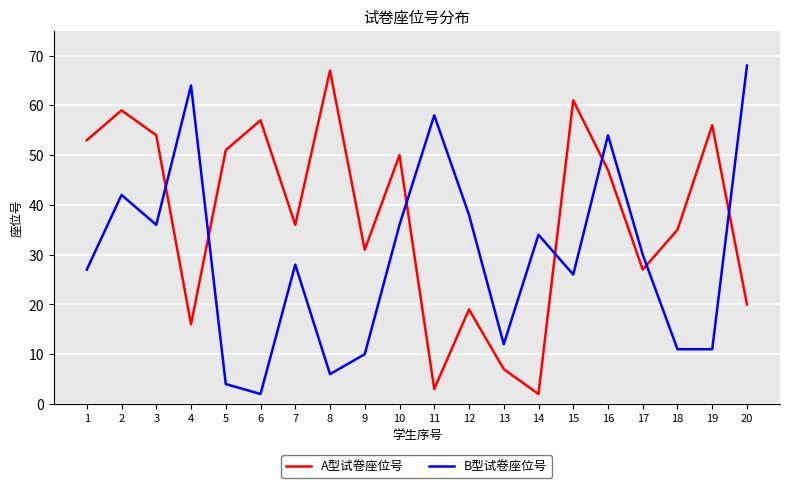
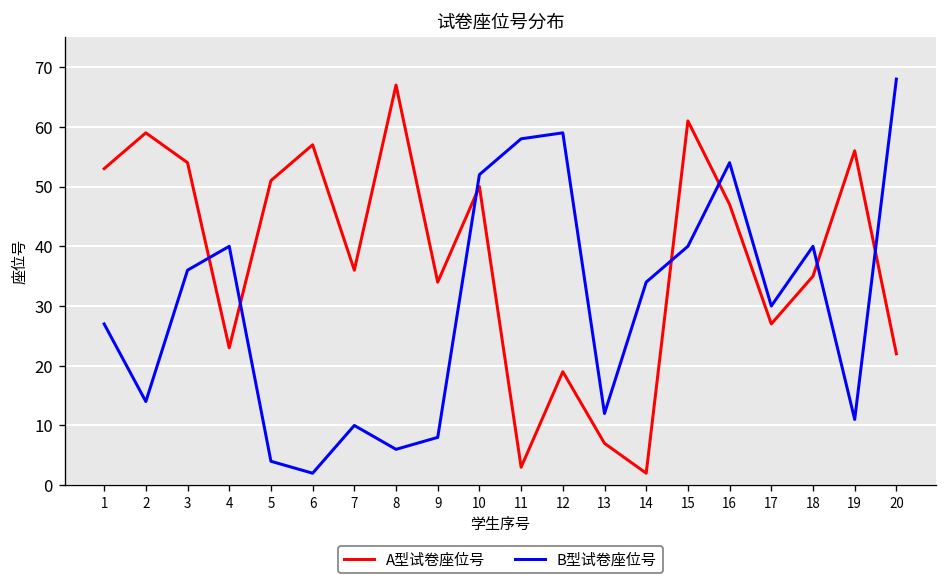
B型试卷座位号, 2: 42 -> 14
A型试卷座位号, 4: 16 -> 23
B型试卷座位号, 4: 64 -> 40
B型试卷座位号, 7: 28 -> 10
A型试卷座位号, 9: 31 -> 34
B型试卷座位号, 9: 10 -> 8
B型试卷座位号, 10: 36 -> 52
B型试卷座位号, 12: 38 -> 59
B型试卷座位号, 15: 26 -> 40
B型试卷座位号, 18: 11 -> 40
A型试卷座位号, 20: 20 -> 22
